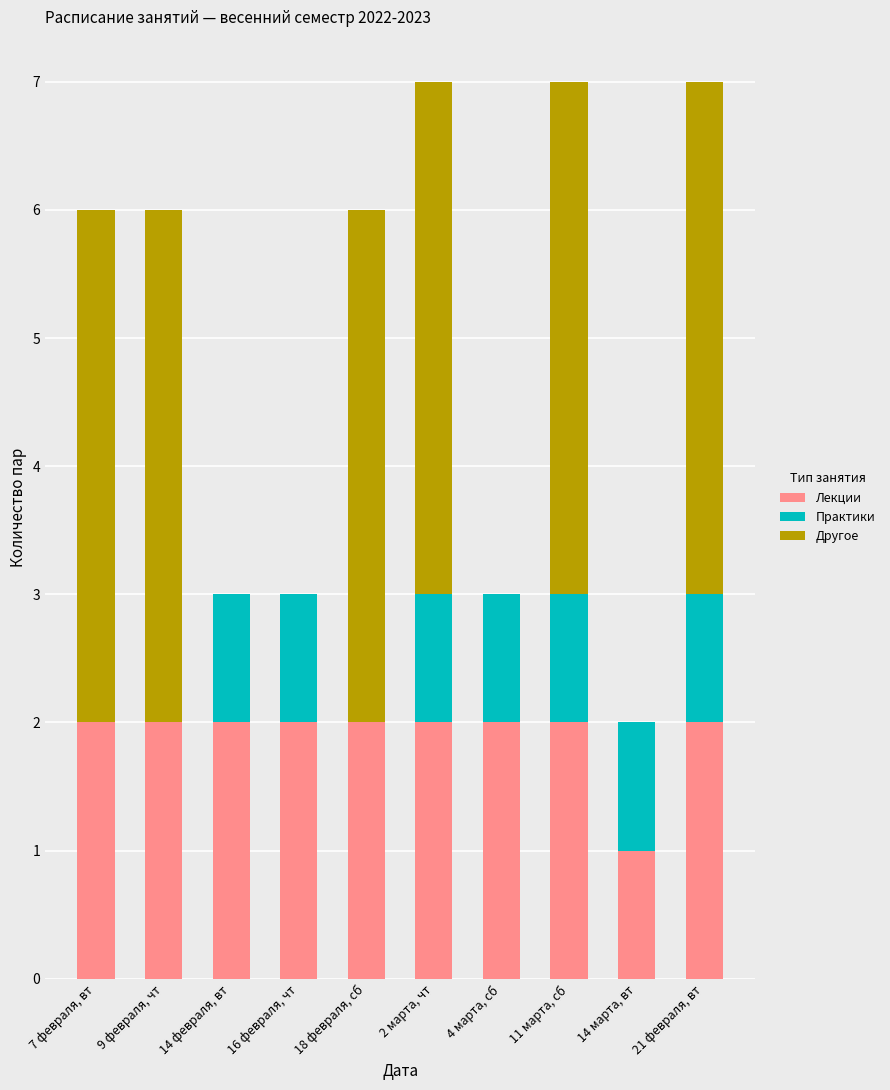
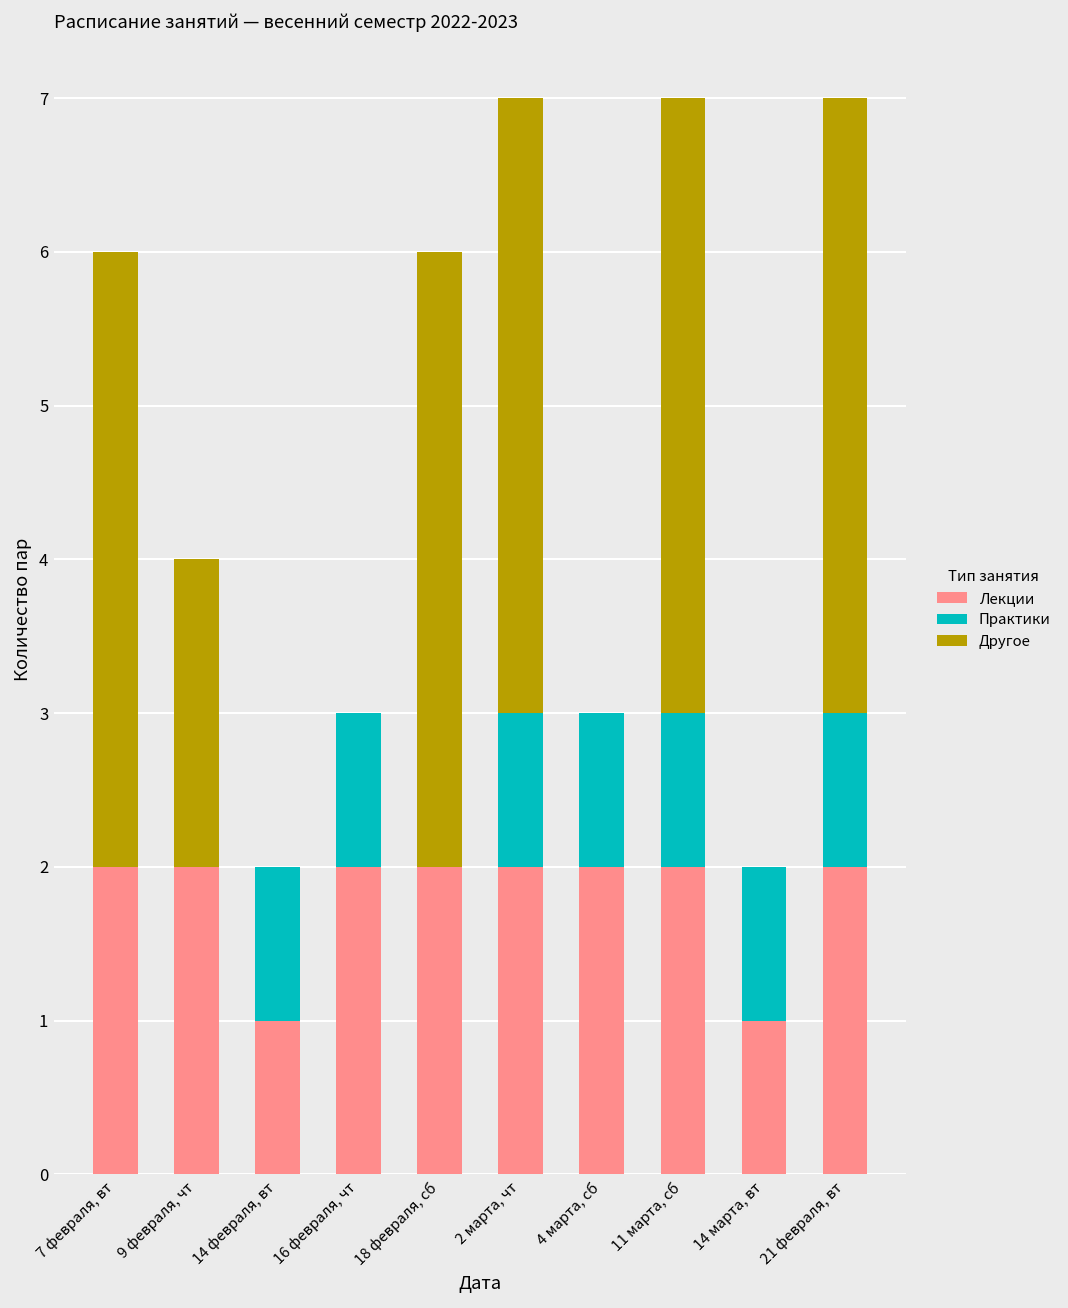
Другое, 9 февраля, чт: 4 -> 2
Лекции, 14 февраля, вт: 2 -> 1
